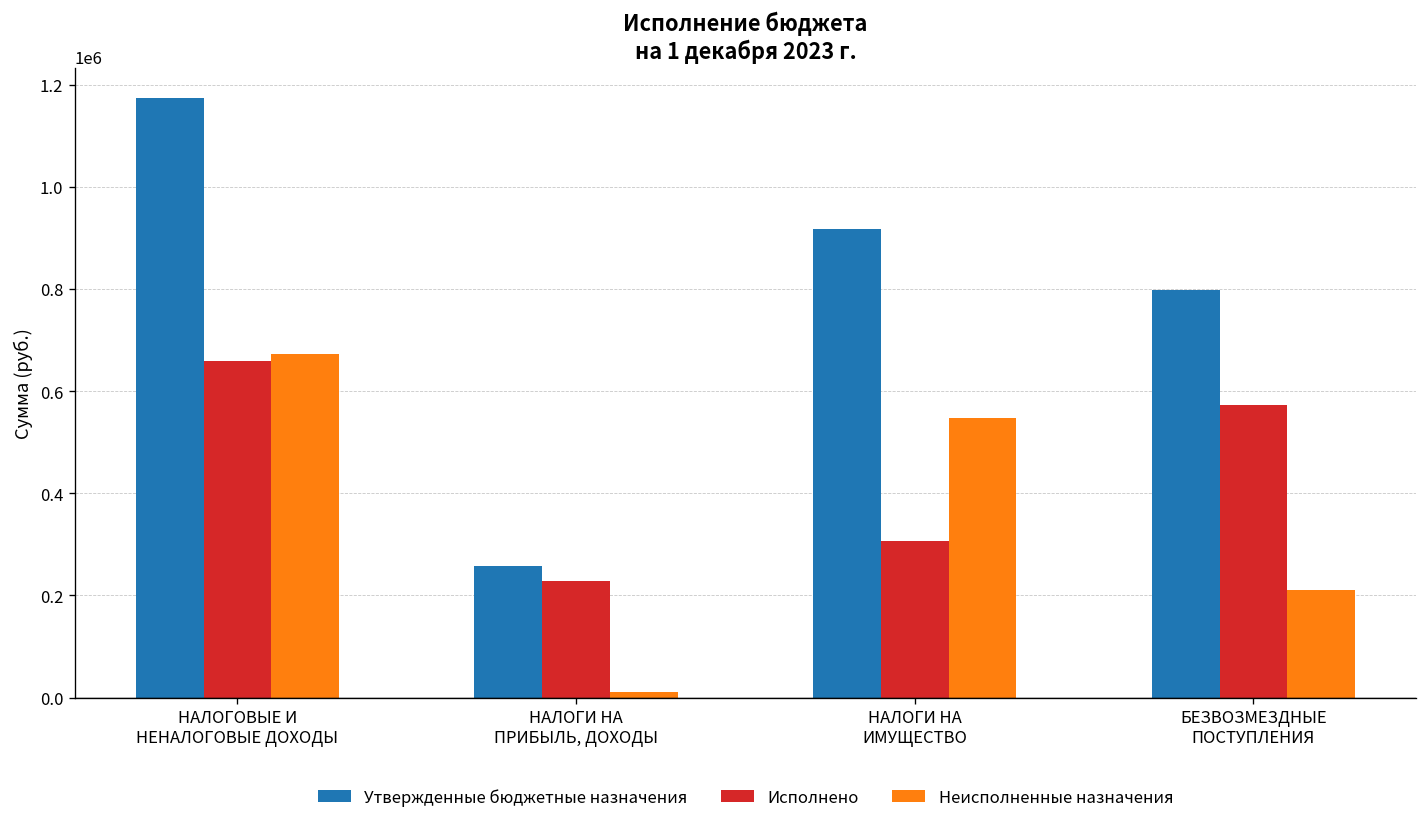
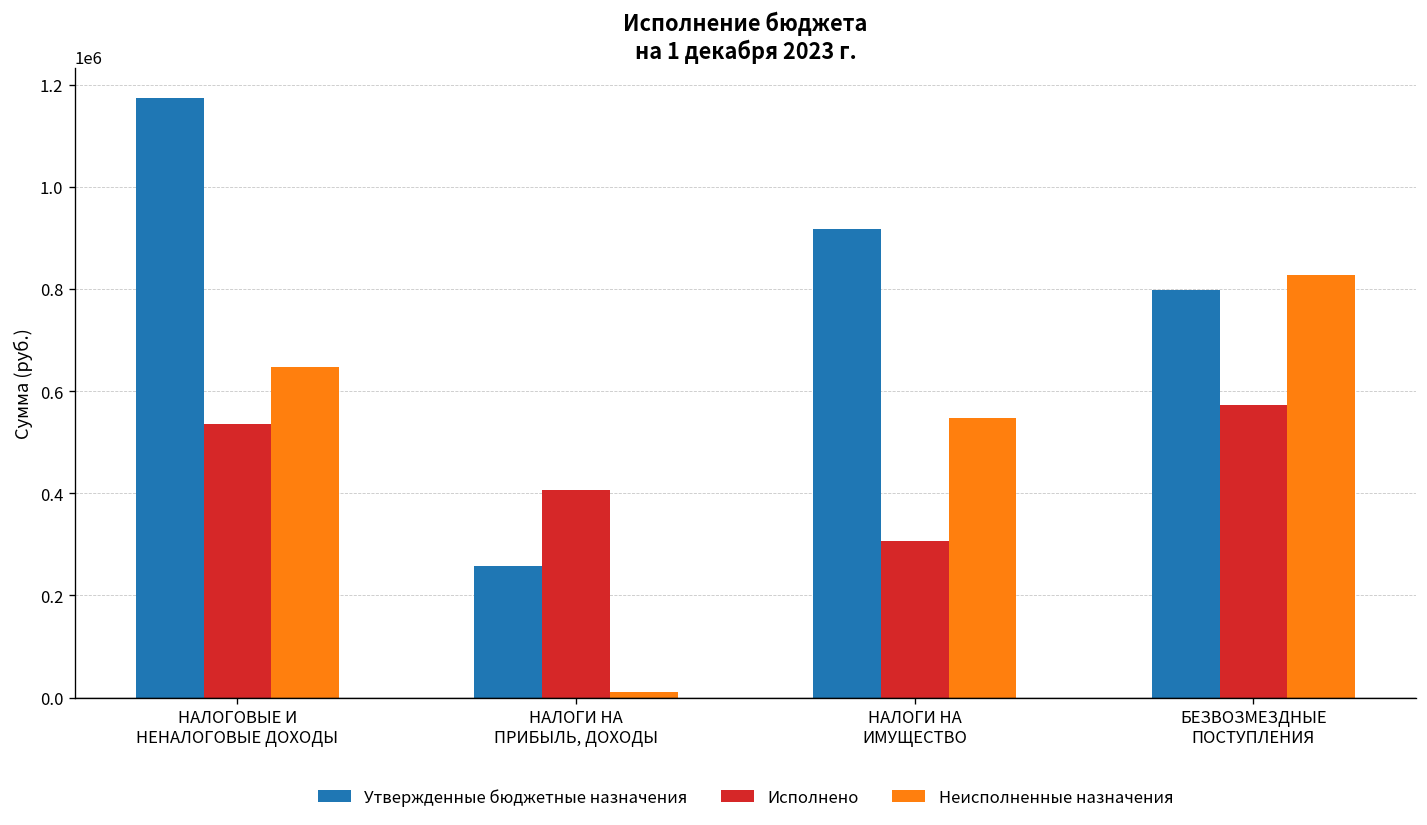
Исполнено, НАЛОГОВЫЕ И НЕНАЛОГОВЫЕ ДОХОДЫ: 660000 -> 540000
Неисполненные назначения, НАЛОГОВЫЕ И НЕНАЛОГОВЫЕ ДОХОДЫ: 670000 -> 650000
Исполнено, НАЛОГИ НА ПРИБЫЛЬ, ДОХОДЫ: 230000 -> 410000
Неисполненные назначения, БЕЗВОЗМЕЗДНЫЕ ПОСТУПЛЕНИЯ: 210000 -> 830000
